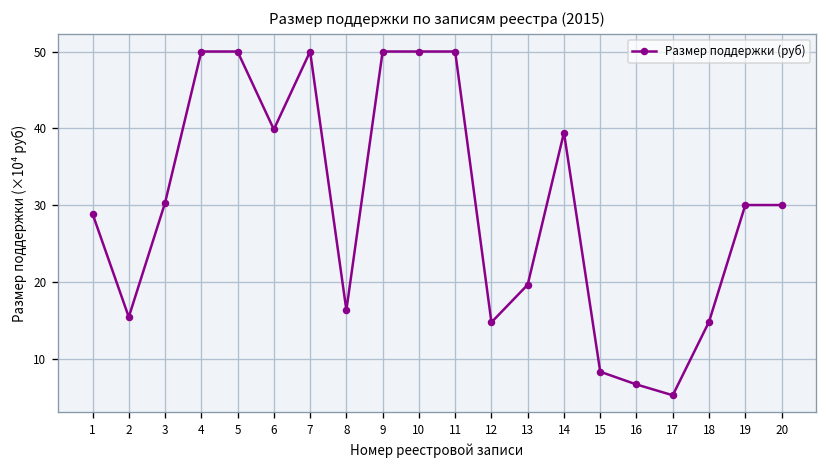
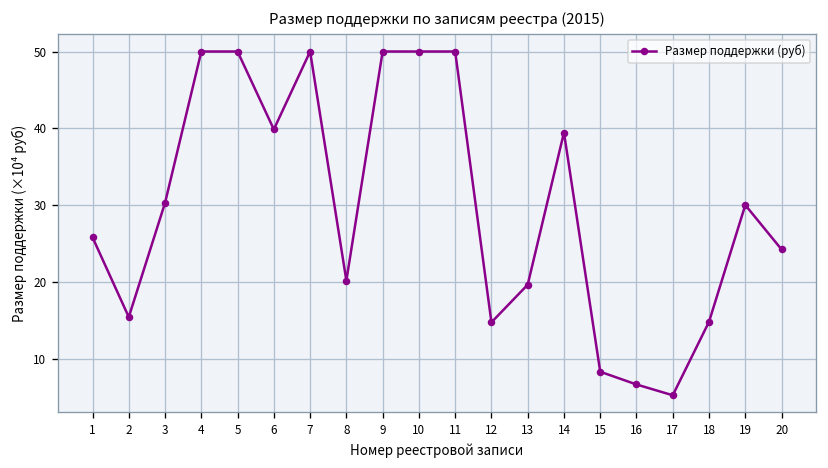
1: 29 -> 26
8: 16 -> 20
20: 30 -> 24
